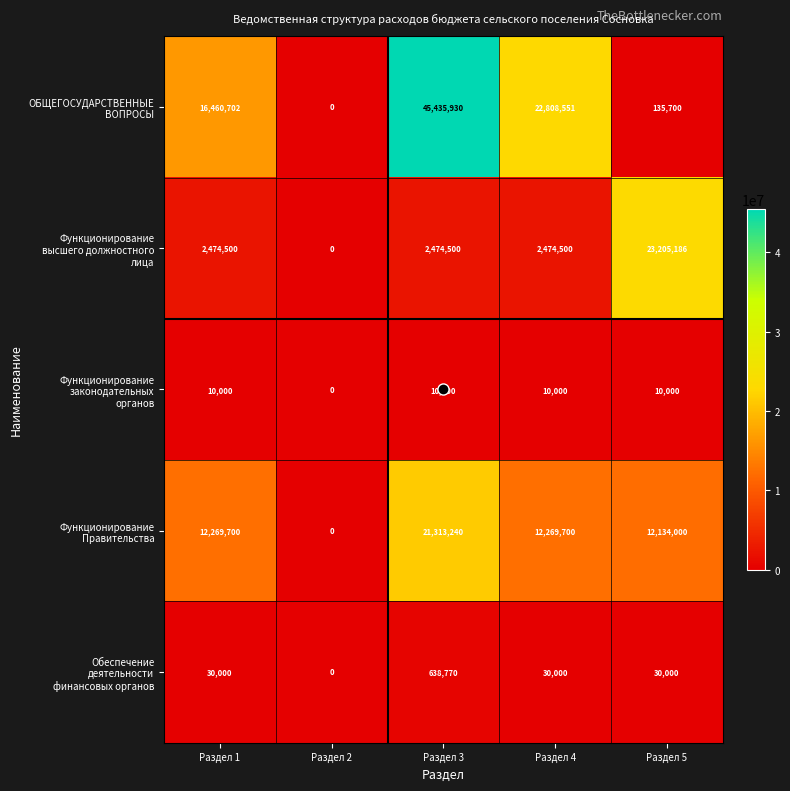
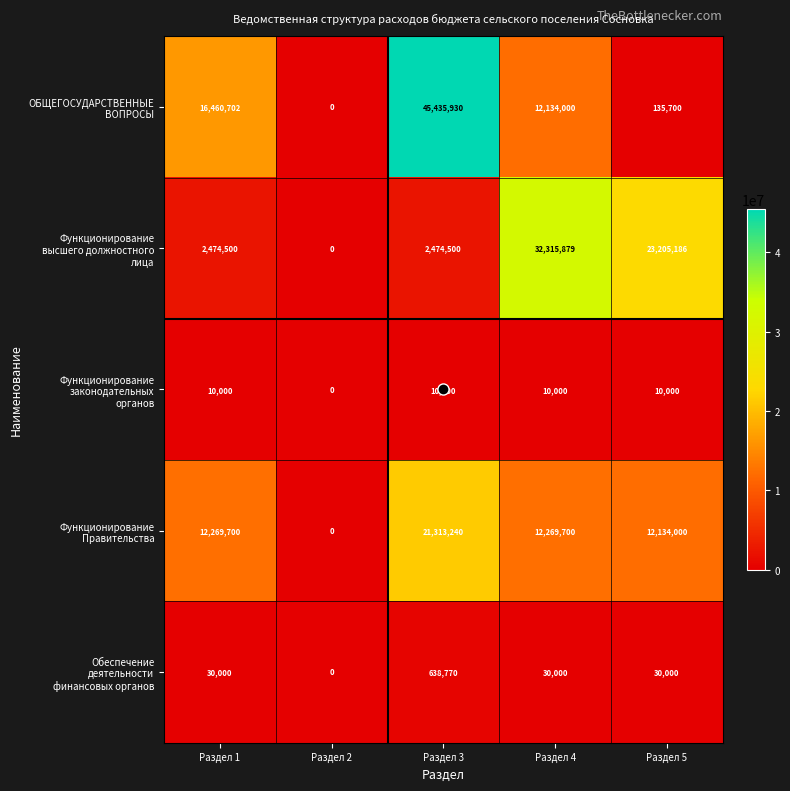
ОБЩЕГОСУДАРСТВЕННЫЕ ВОПРОСЫ, Раздел 4: 22,808,551 -> 12,134,000
Функционирование высшего должностного лица, Раздел 4: 2,474,500 -> 32,315,879
